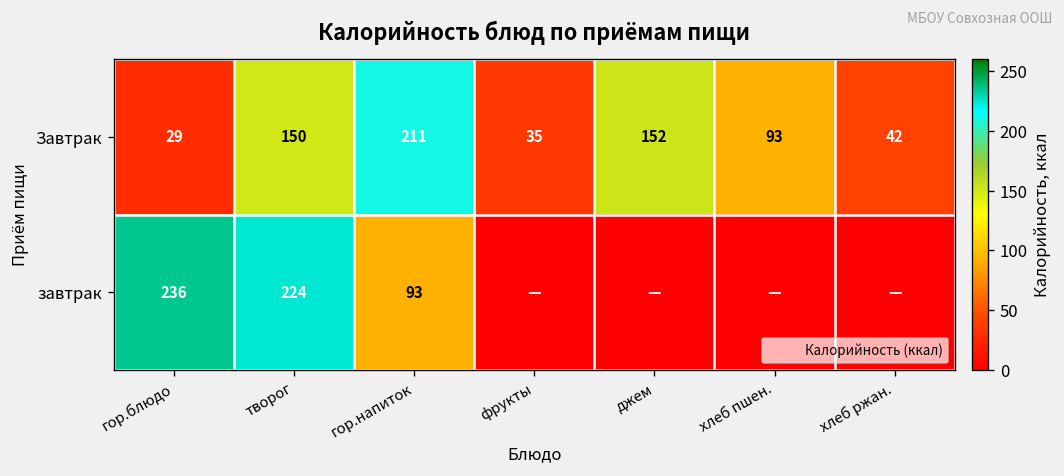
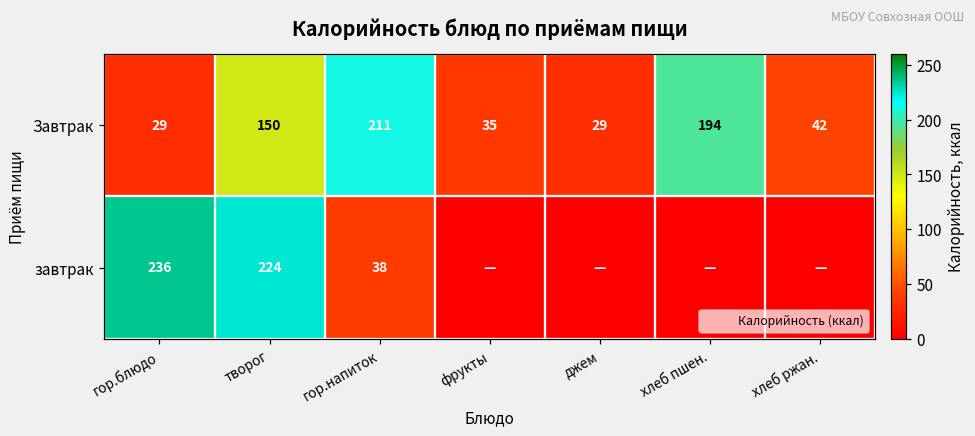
Завтрак, джем: 152 -> 29
Завтрак, хлеб пшен.: 93 -> 194
завтрак, гор.напиток: 93 -> 38
